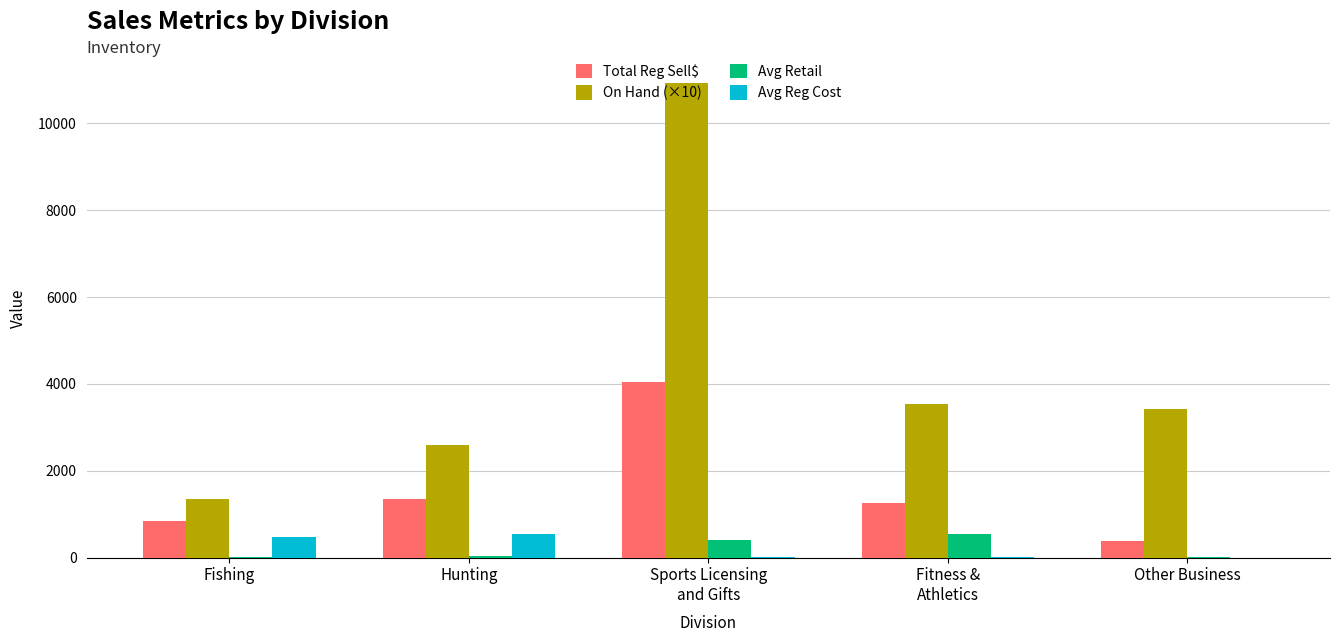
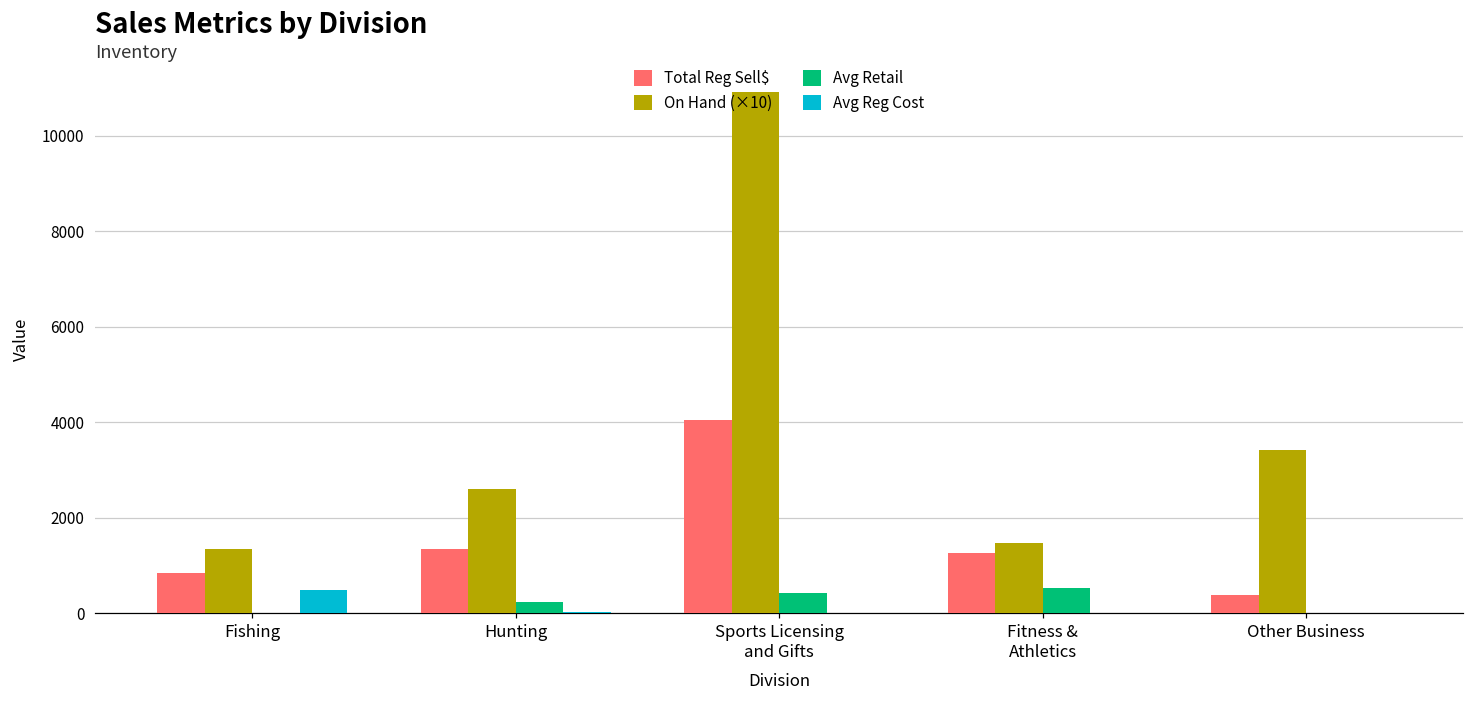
Avg Retail, Hunting: 0 -> 200
Avg Reg Cost, Hunting: 600 -> 0
On Hand (×10), Fitness & Athletics: 3500 -> 1500
